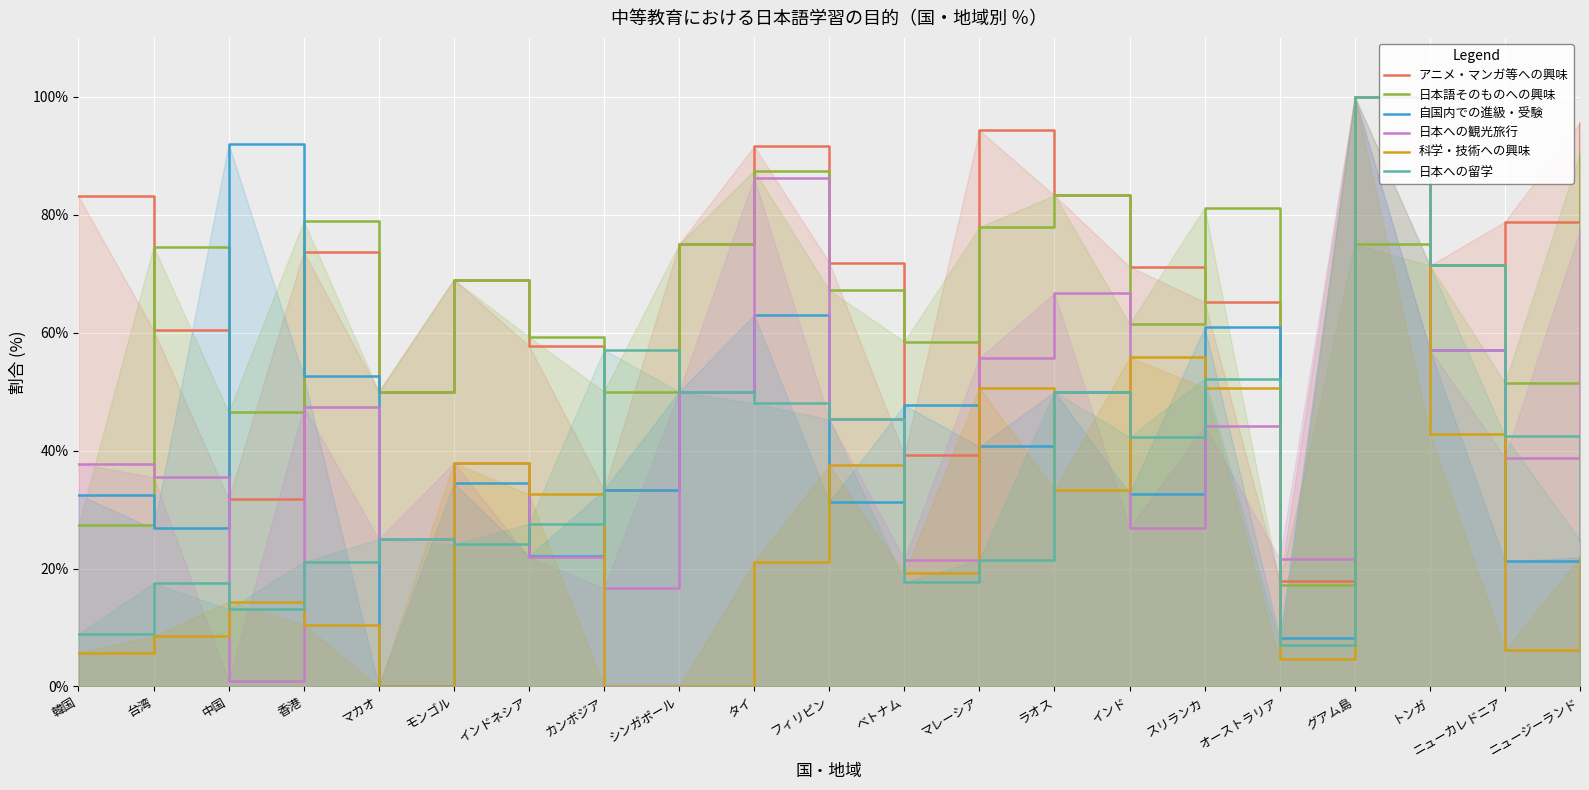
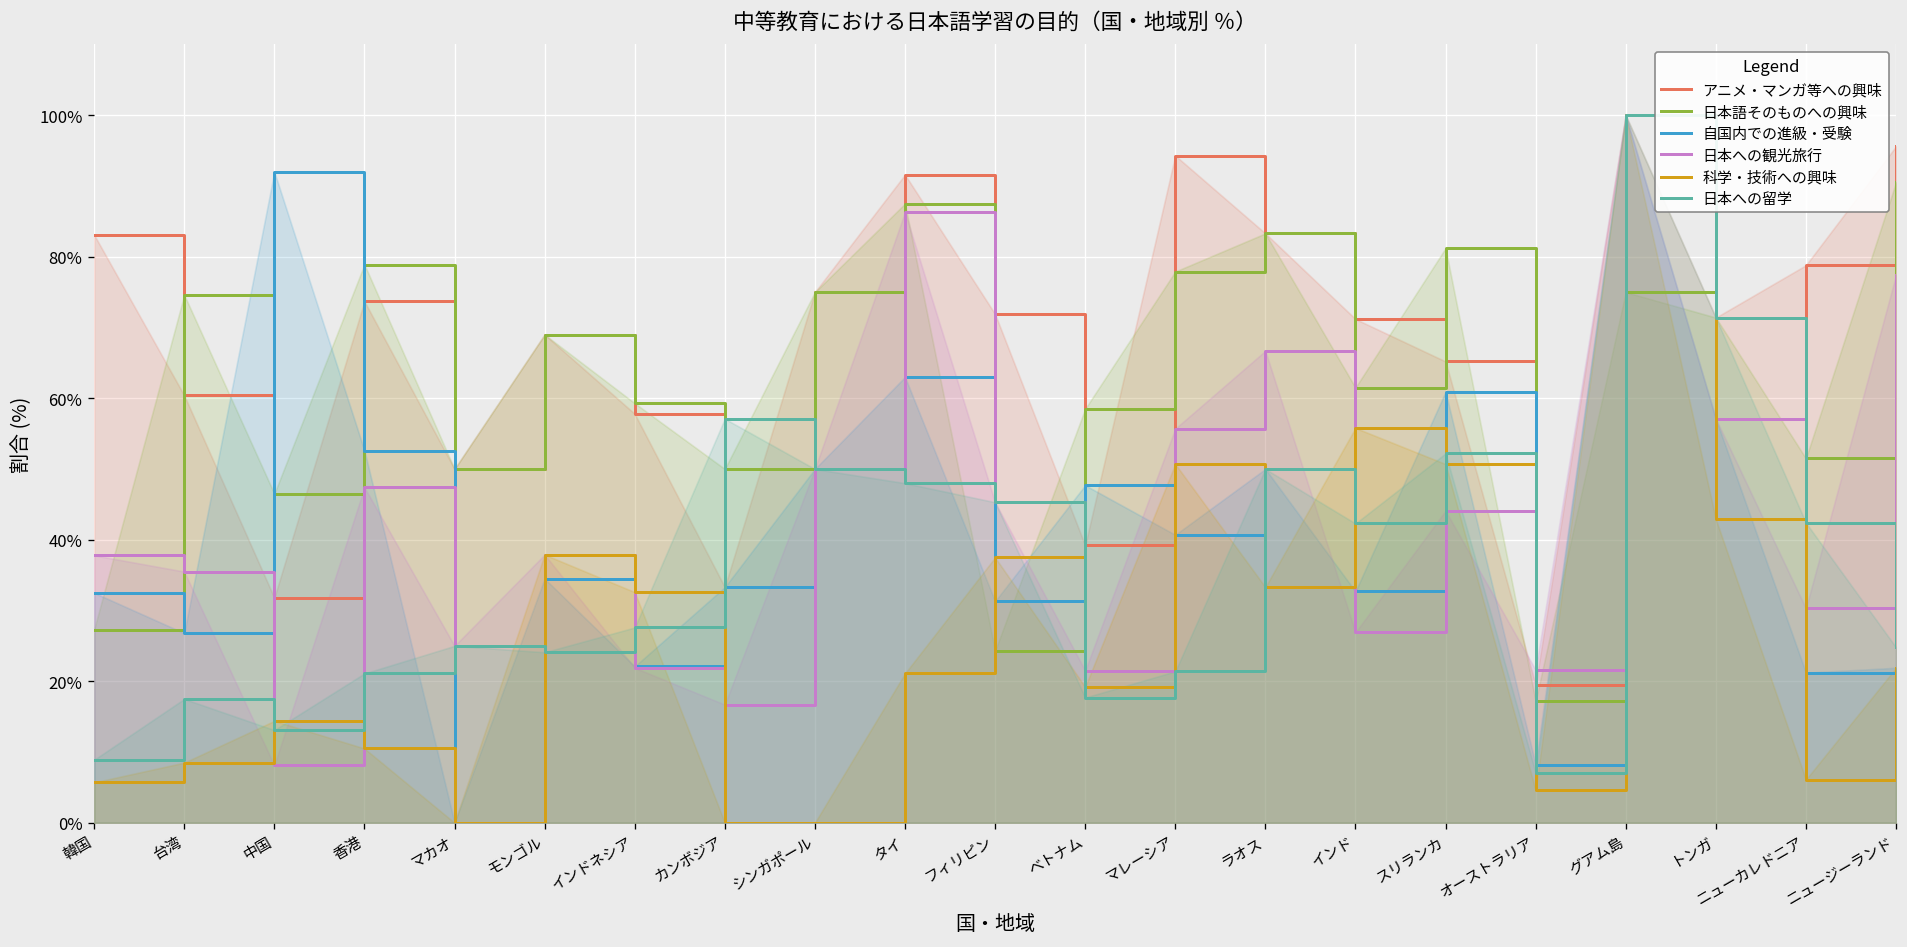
日本への観光旅行, 中国: 1% -> 8%
日本語そのものへの興味, フィリピン: 67% -> 24%
アニメ・マンガ等への興味, オーストラリア: 18% -> 20%
日本への観光旅行, ニューカレドニア: 39% -> 30%
